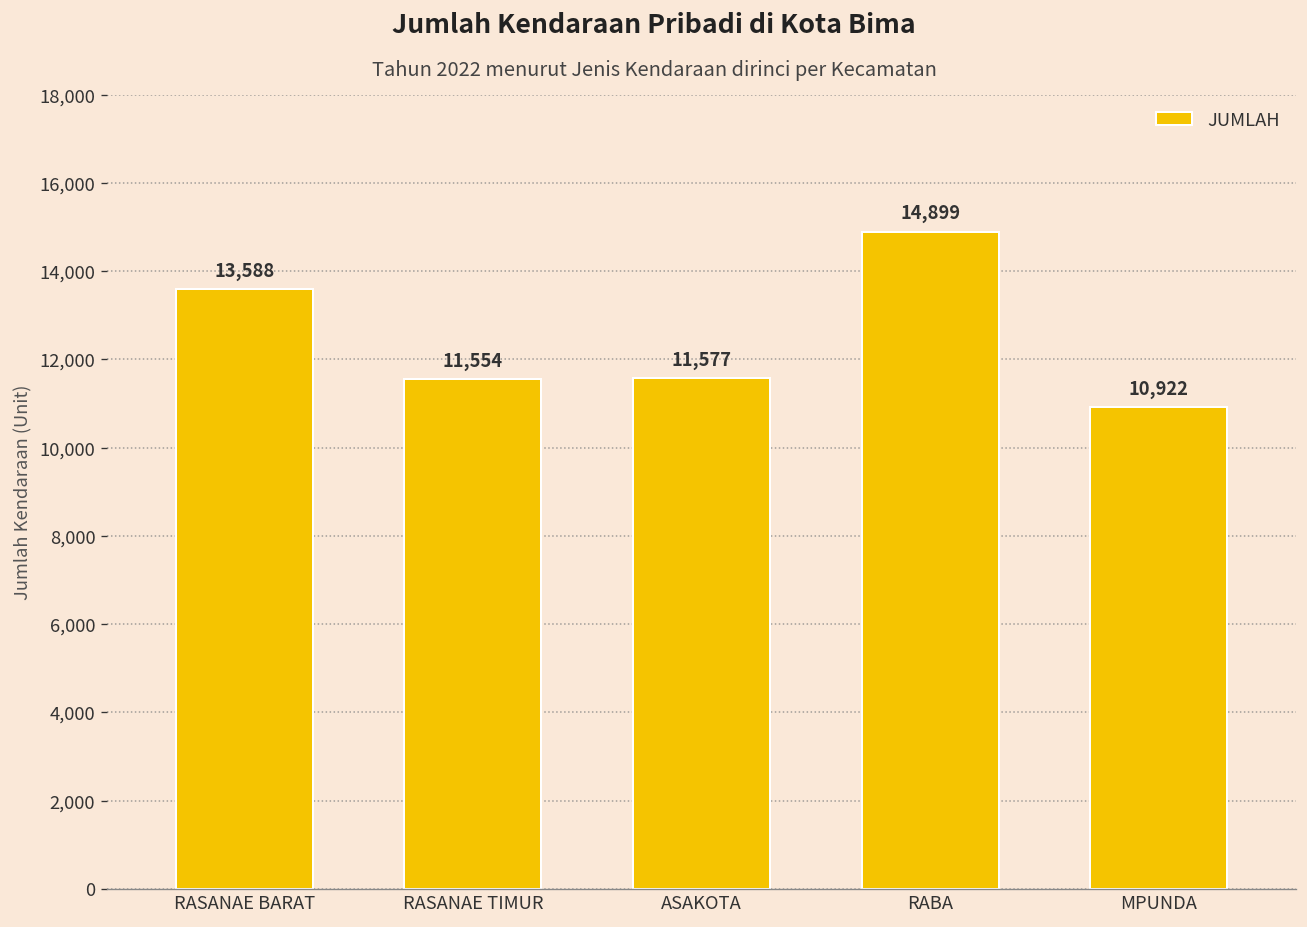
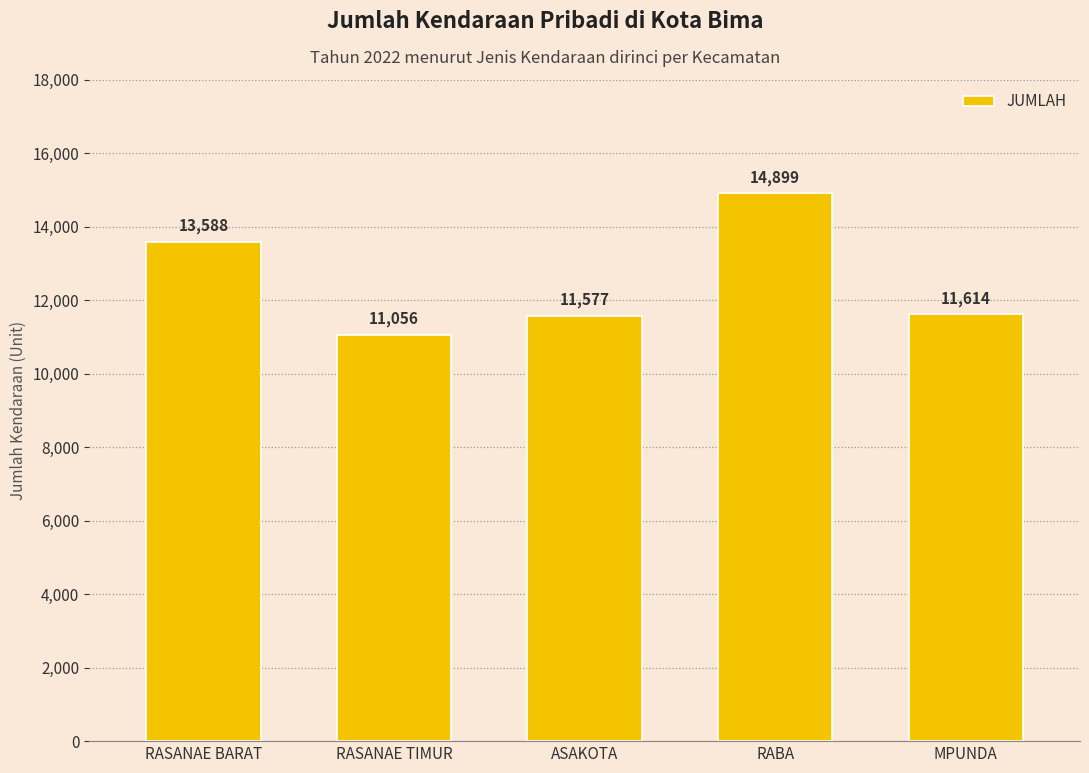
RASANAE TIMUR: 11,554 -> 11,056
MPUNDA: 10,922 -> 11,614
